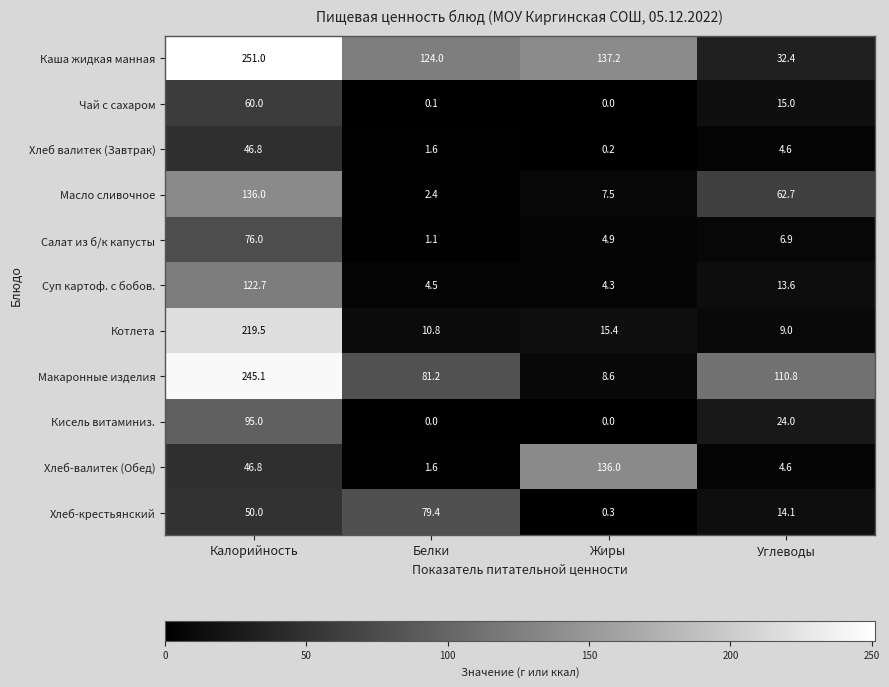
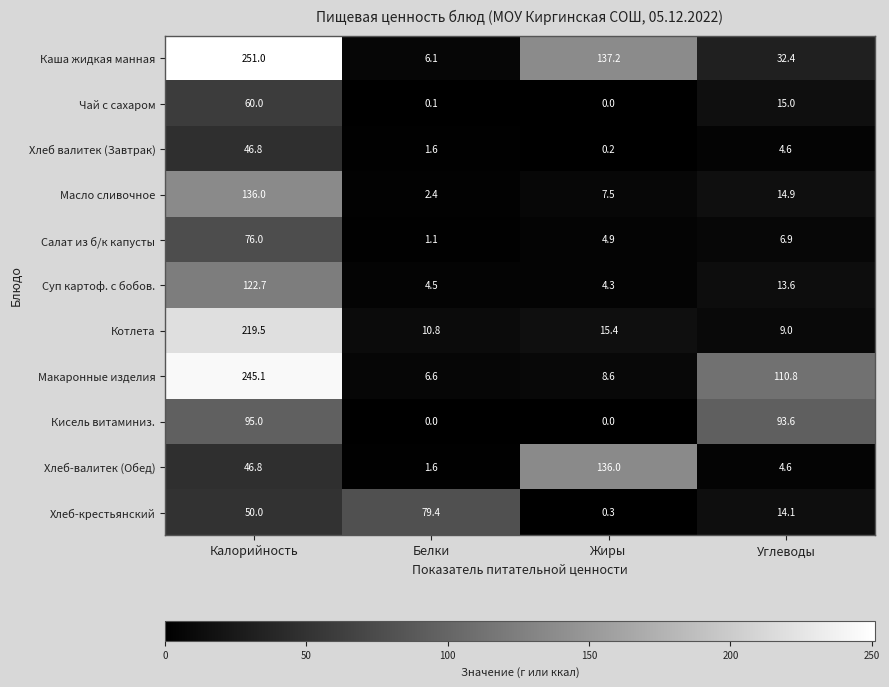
Каша жидкая манная, Белки: 124.0 -> 6.1
Масло сливочное, Углеводы: 62.7 -> 14.9
Макаронные изделия, Белки: 81.2 -> 6.6
Кисель витаминиз., Углеводы: 24.0 -> 93.6
